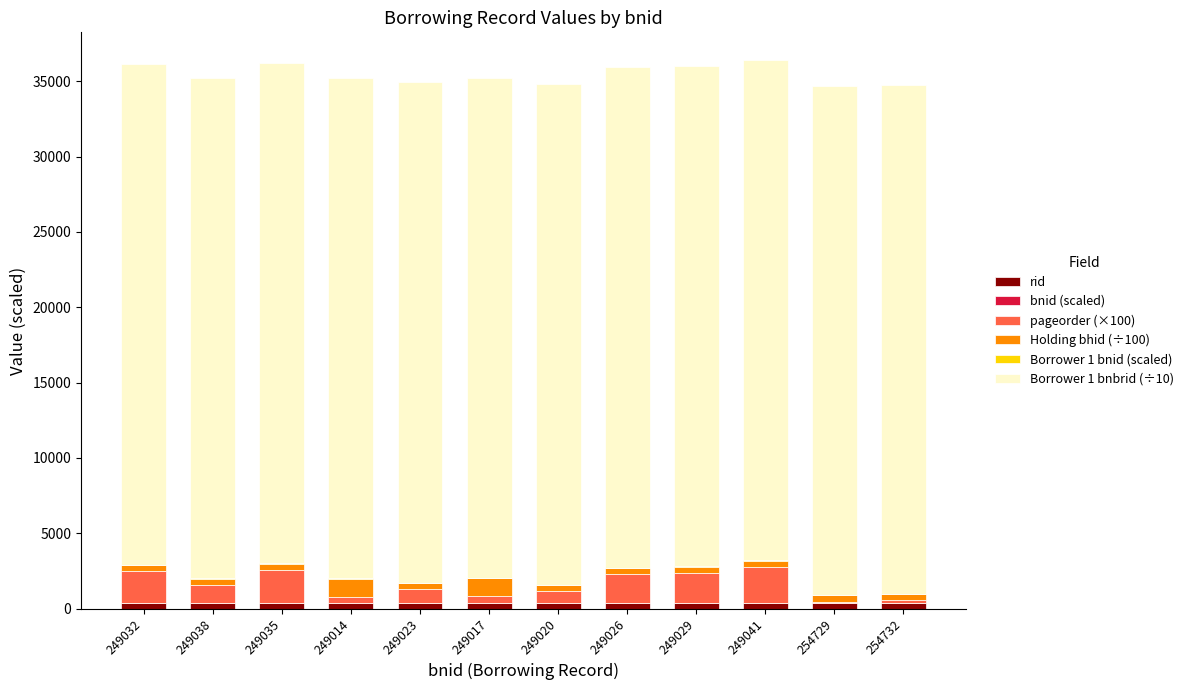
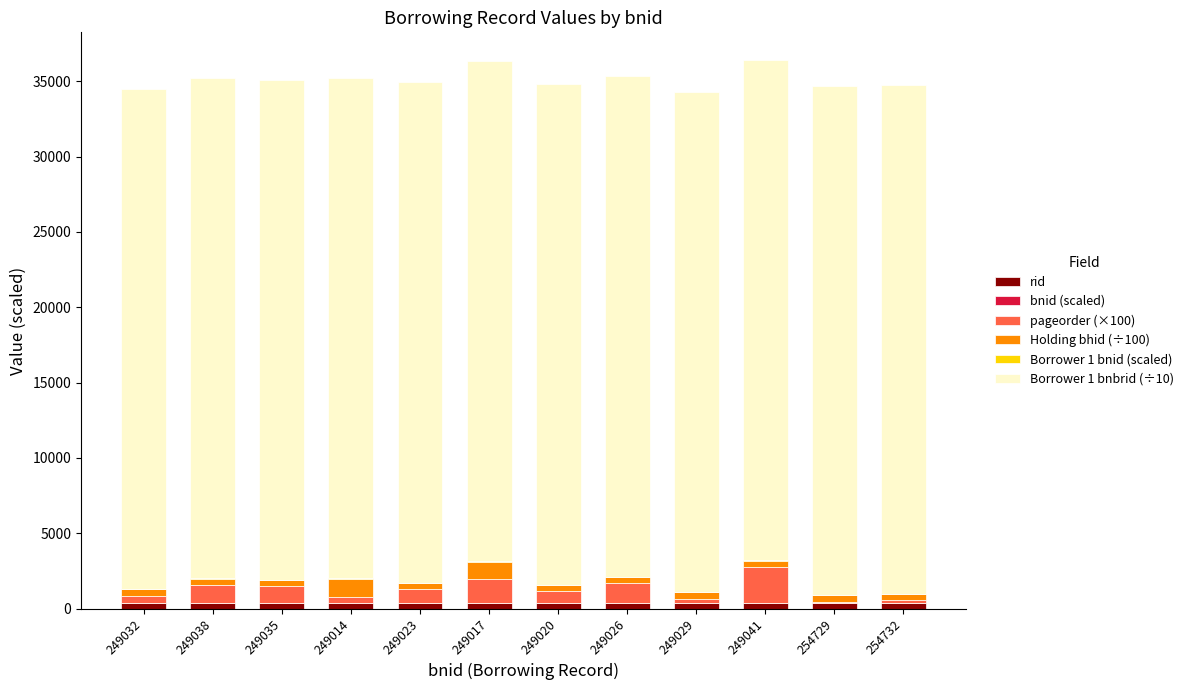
pageorder (×100), 249032: 2100 -> 500
pageorder (×100), 249035: 2200 -> 1100
pageorder (×100), 249017: 500 -> 1600
pageorder (×100), 249026: 1900 -> 1300
pageorder (×100), 249029: 2000 -> 300
